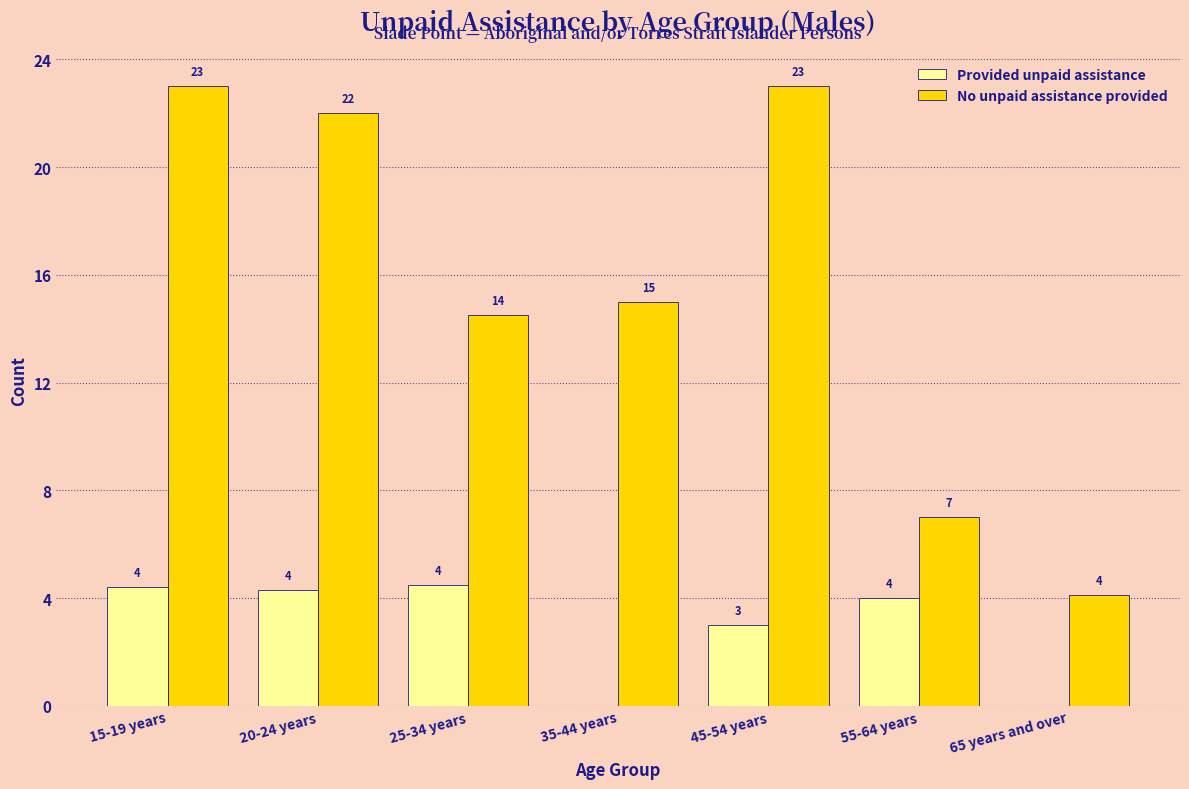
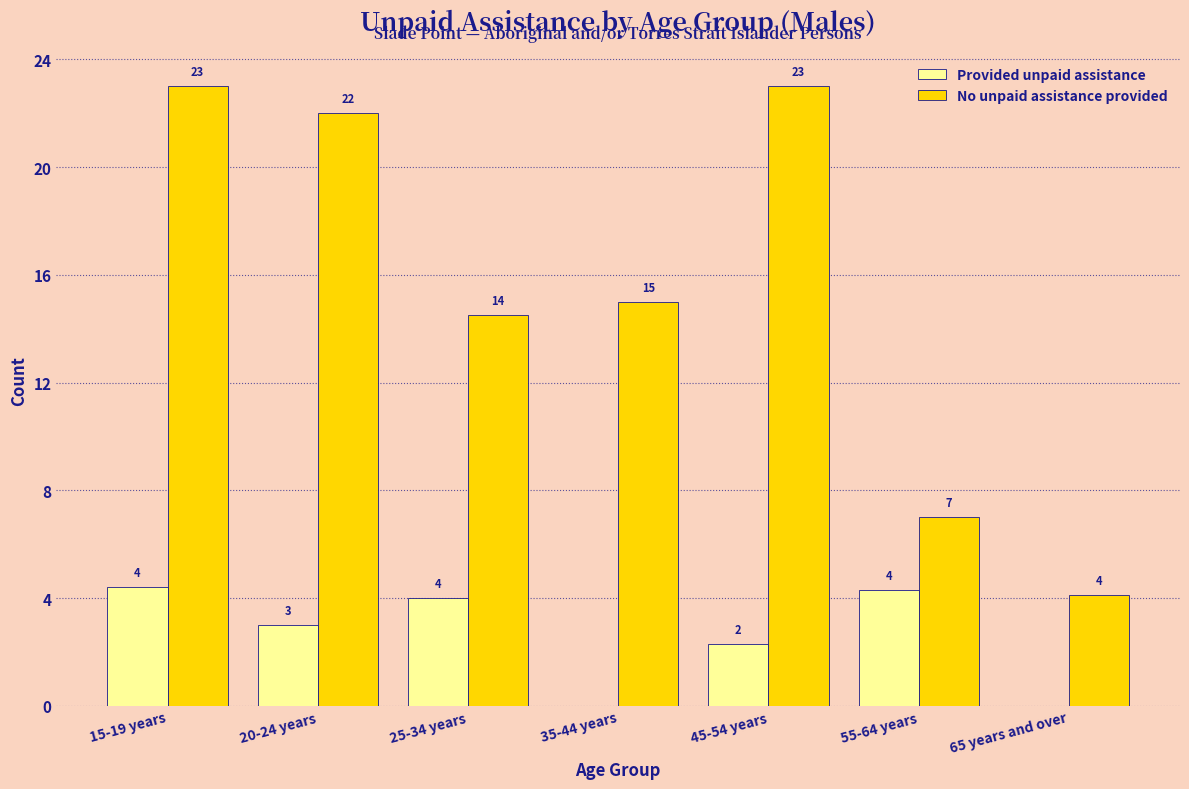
Provided unpaid assistance, 20-24 years: 4 -> 3
Provided unpaid assistance, 25-34 years: 4.5 -> 4.0
Provided unpaid assistance, 45-54 years: 3 -> 2
Provided unpaid assistance, 55-64 years: 4.0 -> 4.3
